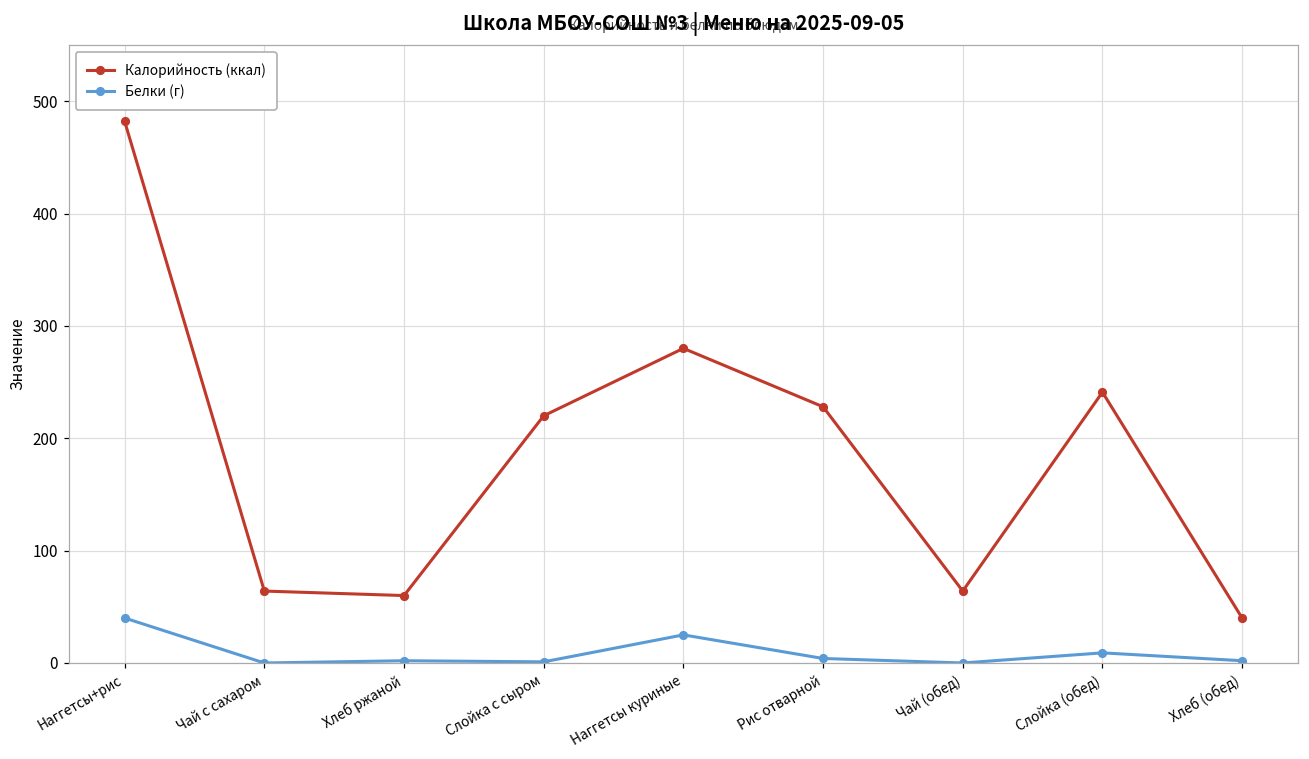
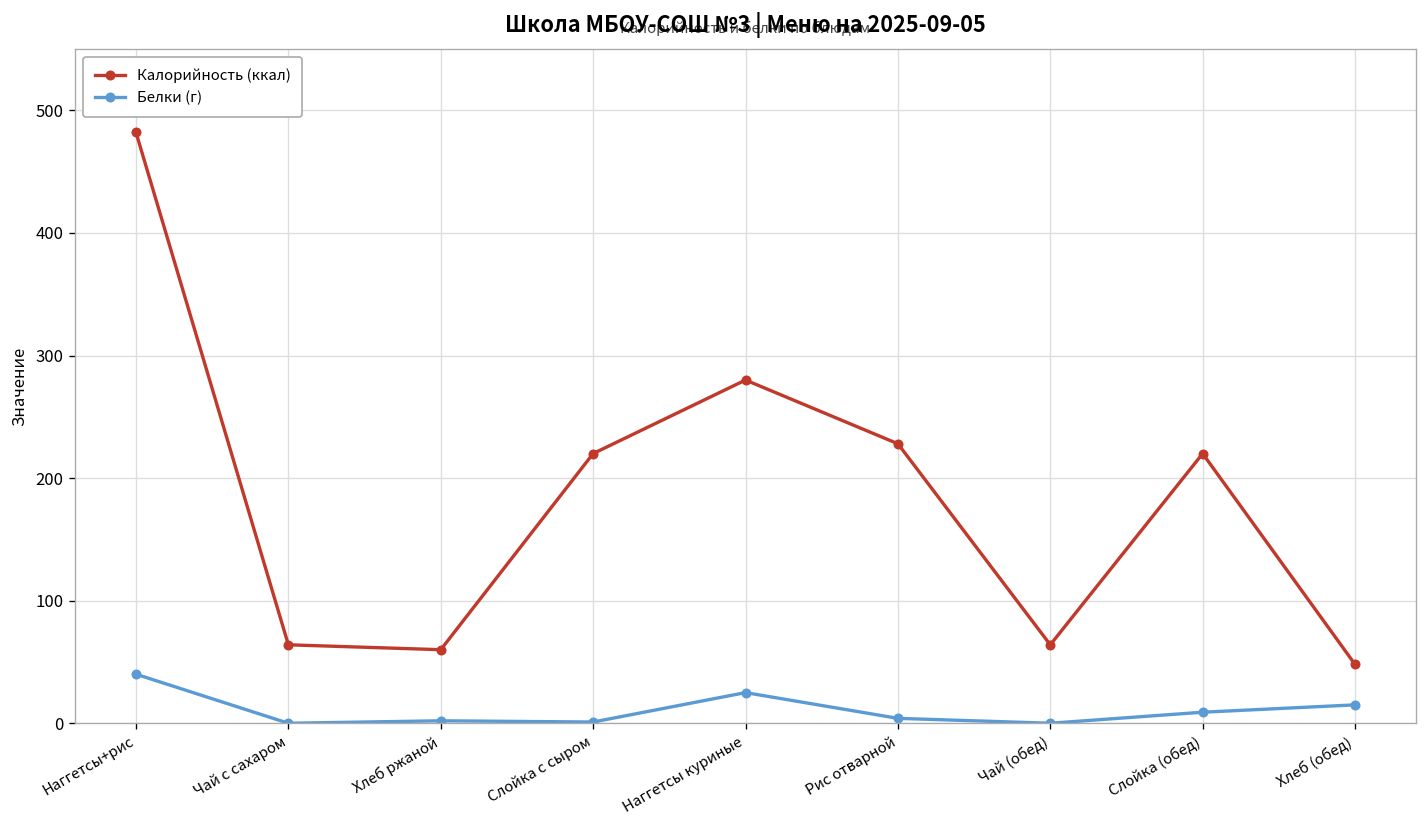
Калорийность (ккал), Слойка (обед): 241 -> 220
Калорийность (ккал), Хлеб (обед): 40 -> 48
Белки (г), Хлеб (обед): 2 -> 15
